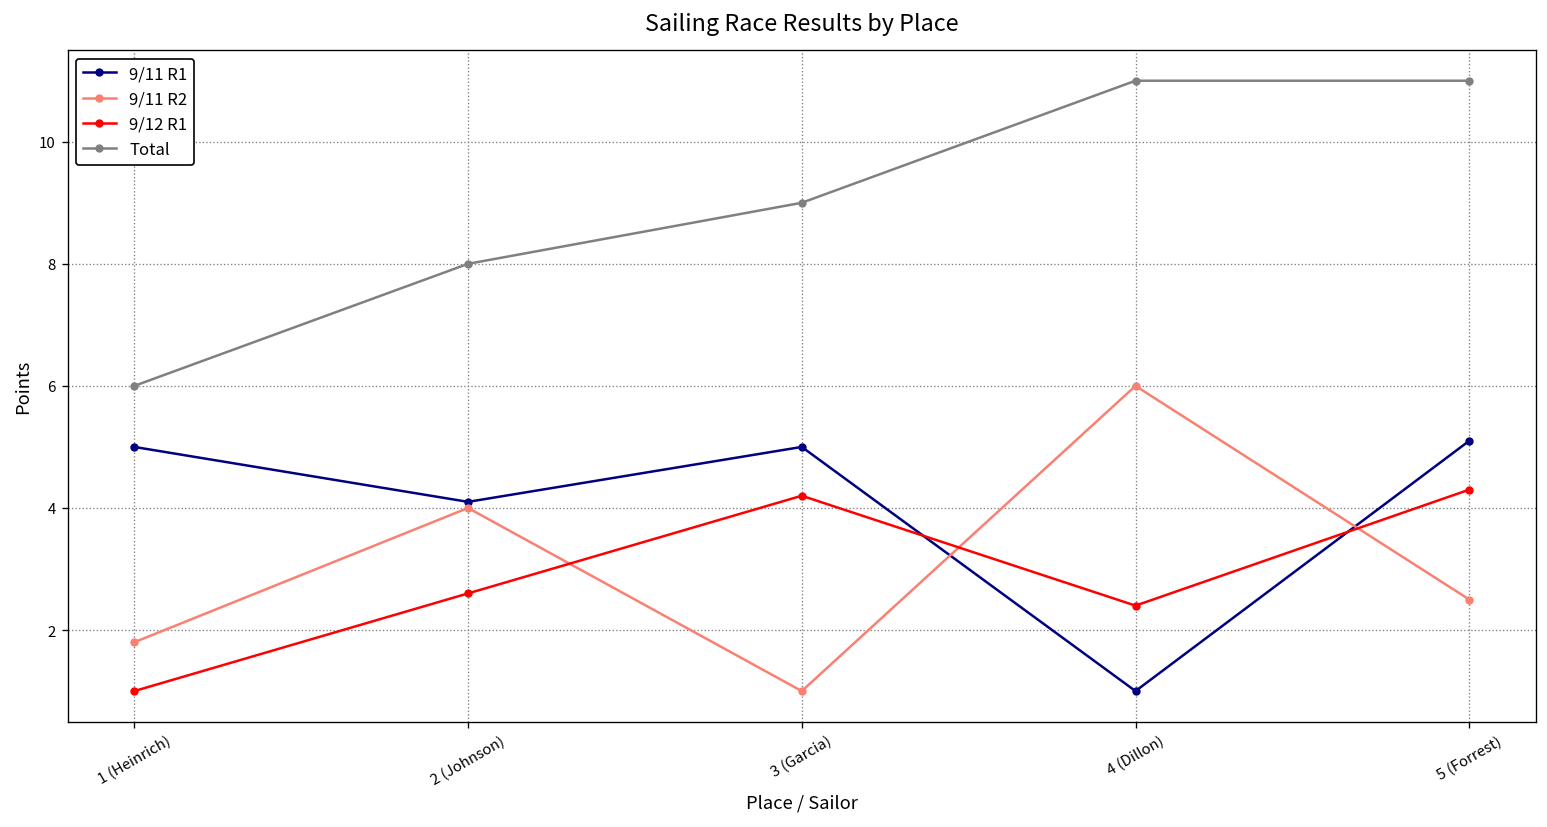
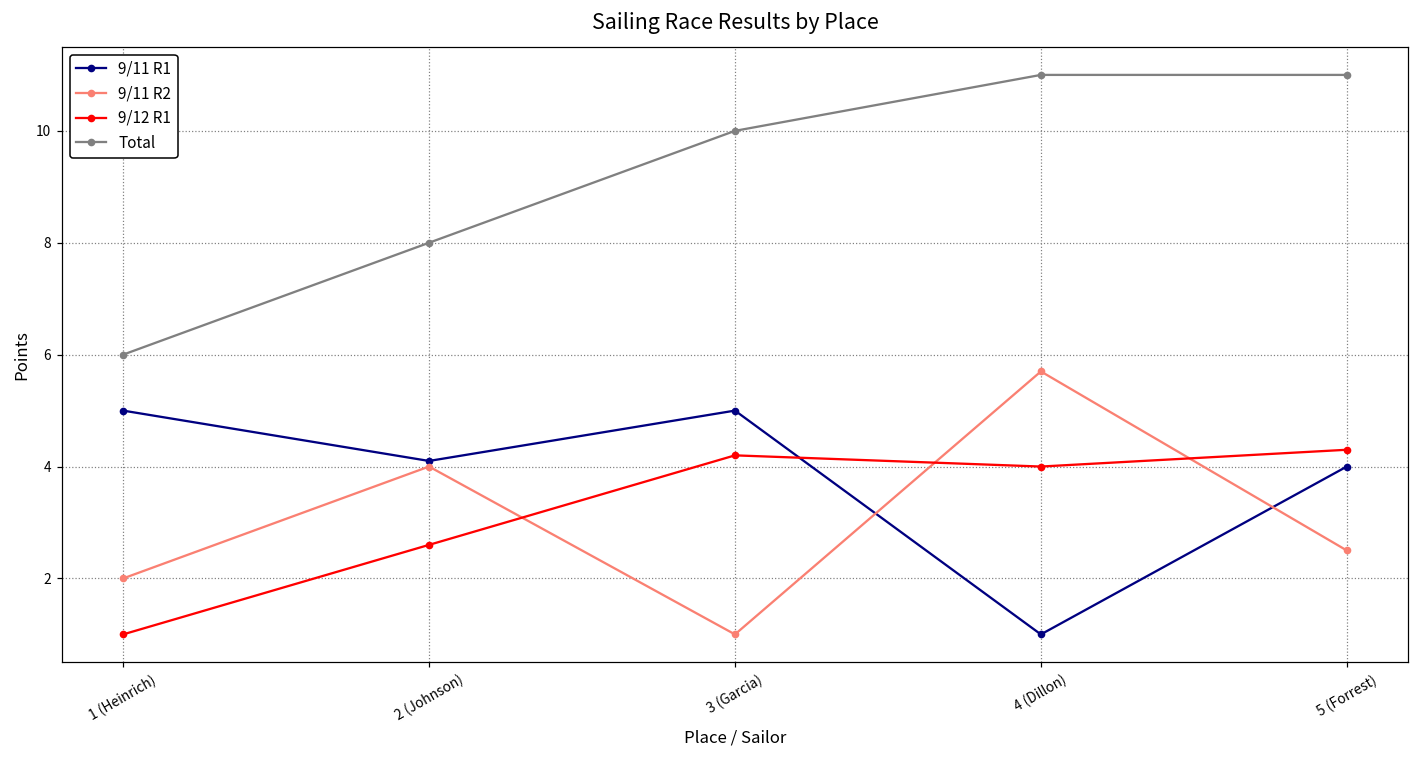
9/11 R2, 1 (Heinrich): 1.8 -> 2.0
Total, 3 (Garcia): 9 -> 10
9/11 R2, 4 (Dillon): 6.0 -> 5.7
9/12 R1, 4 (Dillon): 2.4 -> 4.0
9/11 R1, 5 (Forrest): 5.1 -> 4.0
